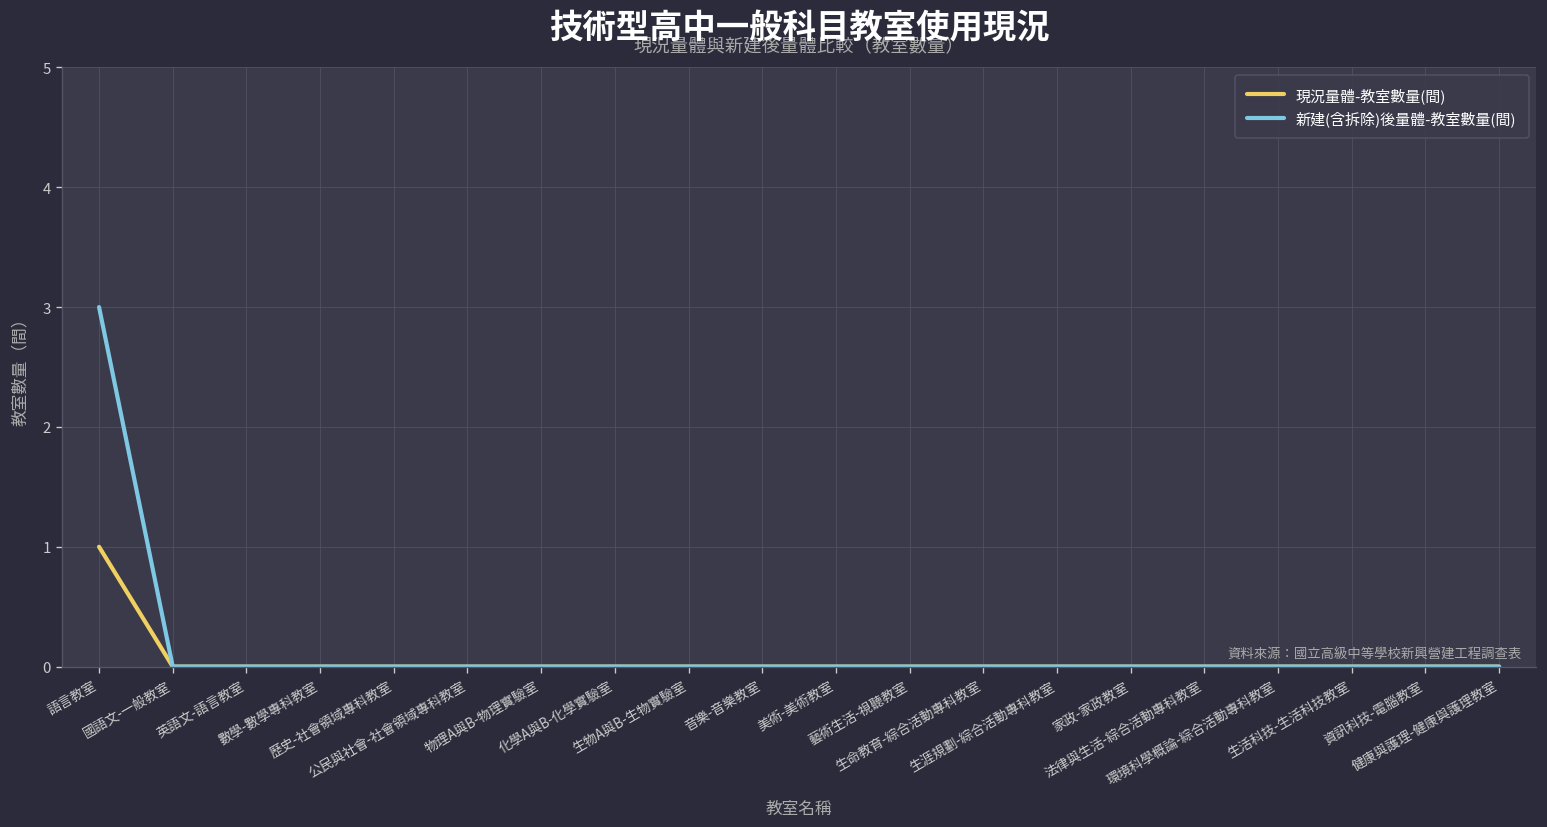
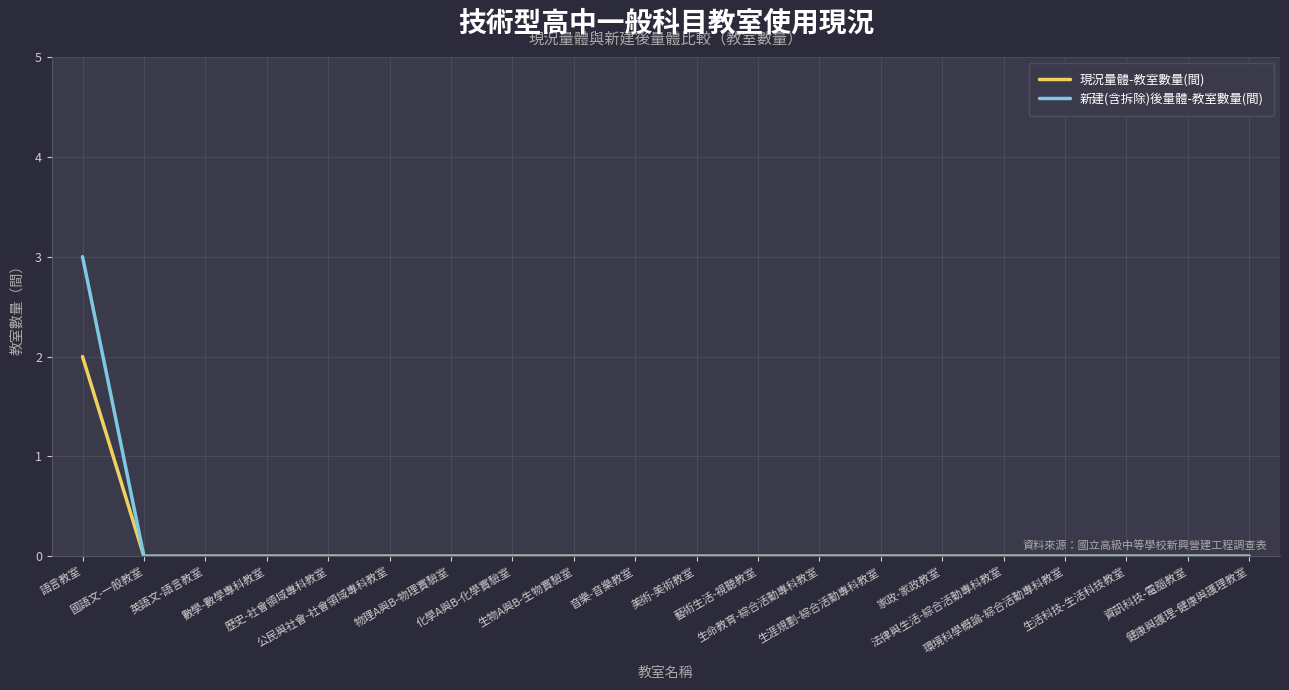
現況量體-教室數量(間), 語言教室: 1 -> 2
